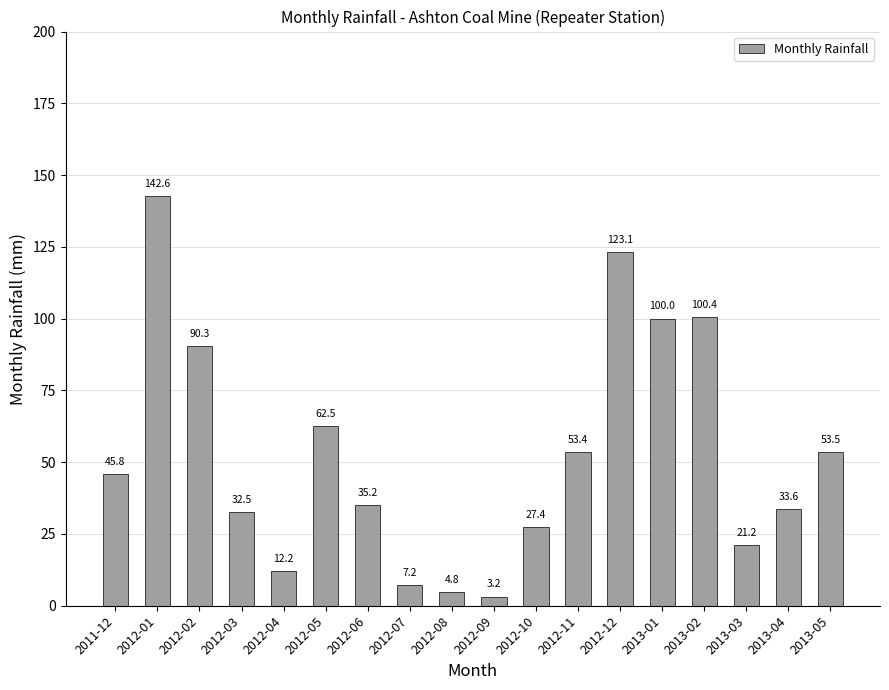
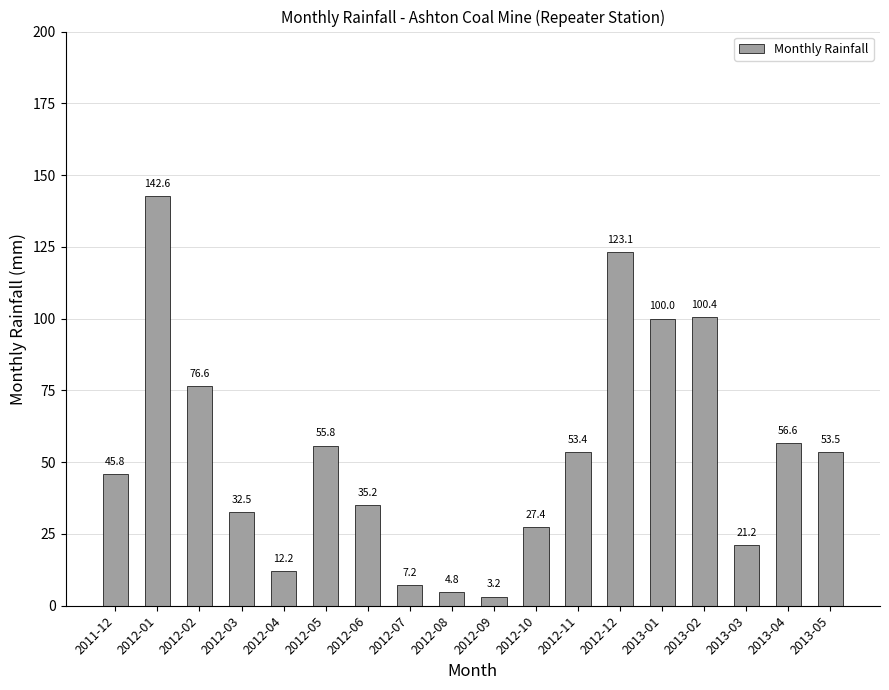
2012-02: 90.3 -> 76.6
2012-05: 62.5 -> 55.8
2013-04: 33.6 -> 56.6
